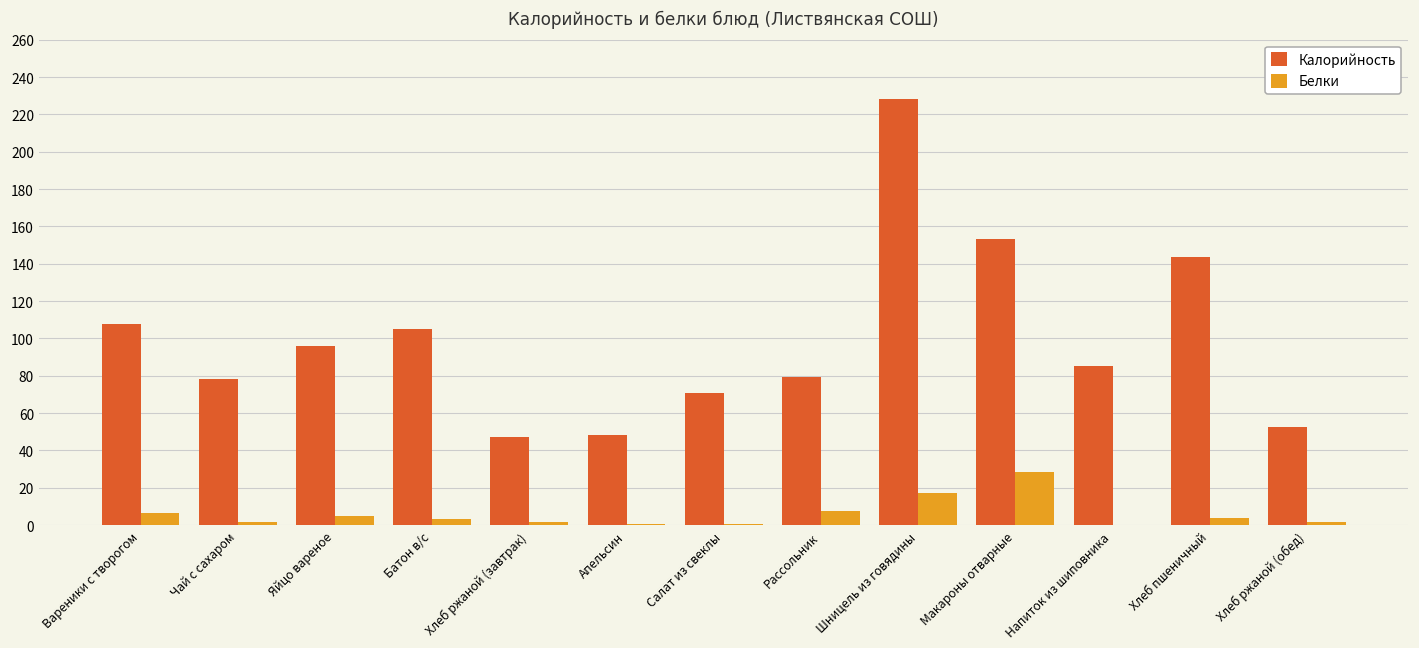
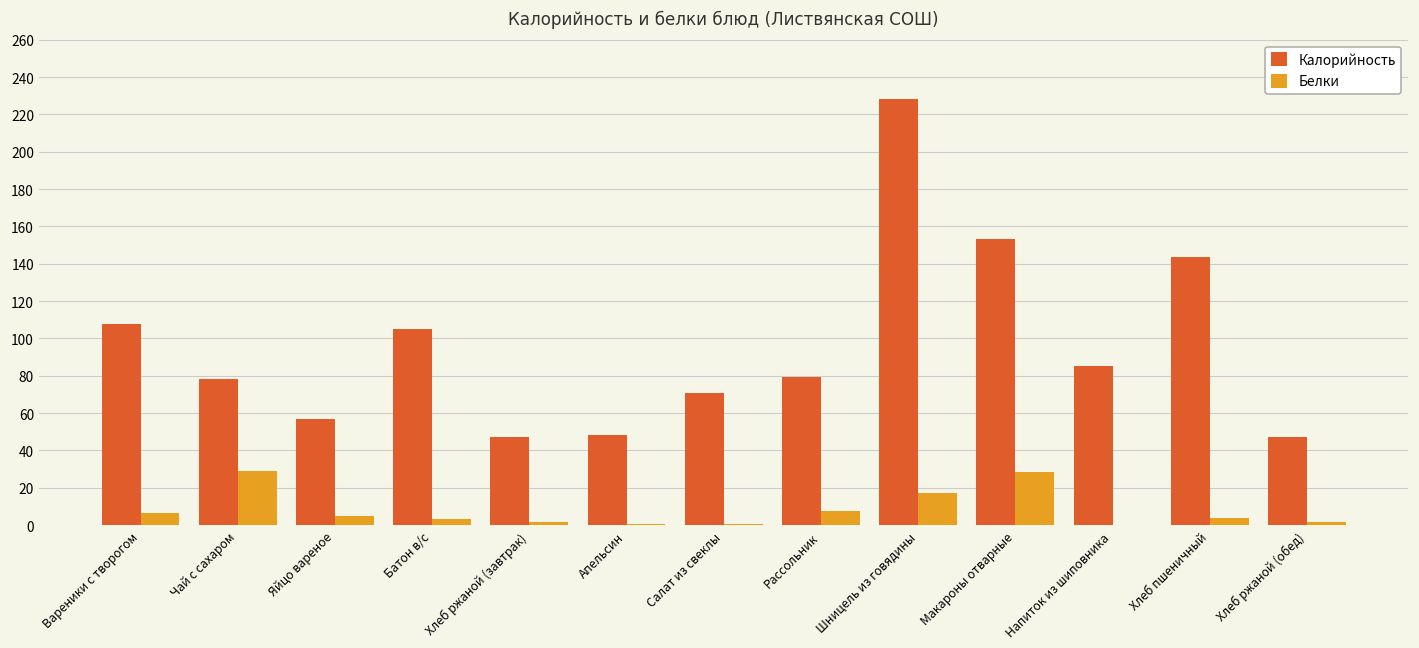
Белки, Чай с сахаром: 2 -> 29
Калорийность, Яйцо вареное: 96 -> 57
Калорийность, Хлеб ржаной (обед): 53 -> 47
